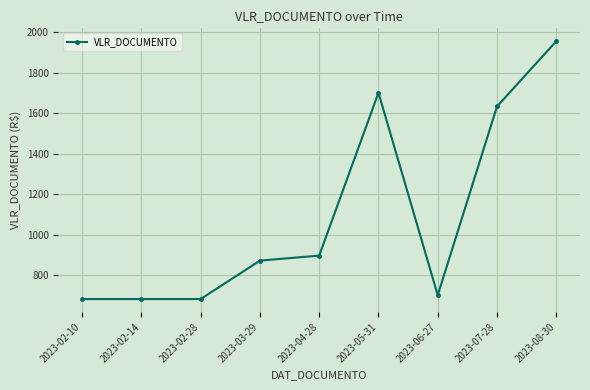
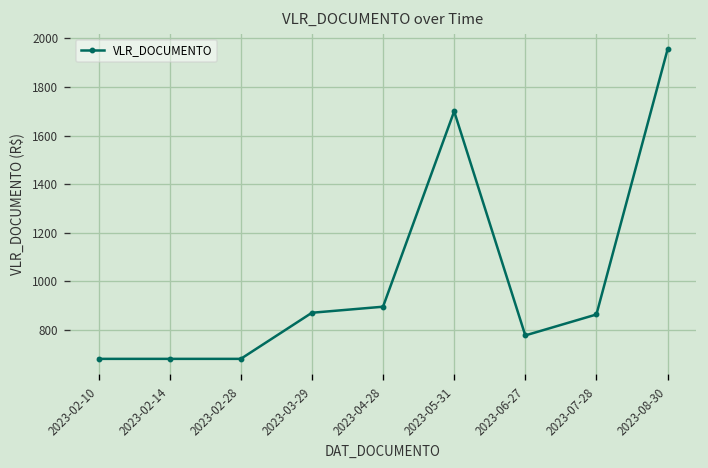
2023-06-27: 700 -> 780
2023-07-28: 1630 -> 860
